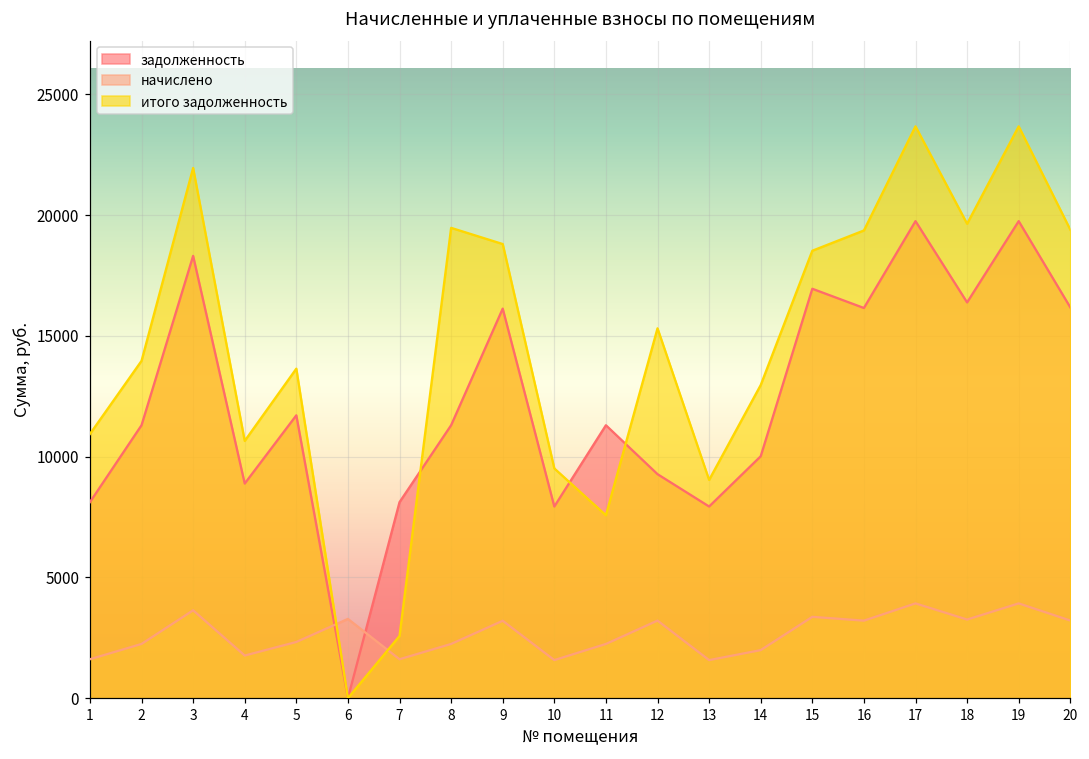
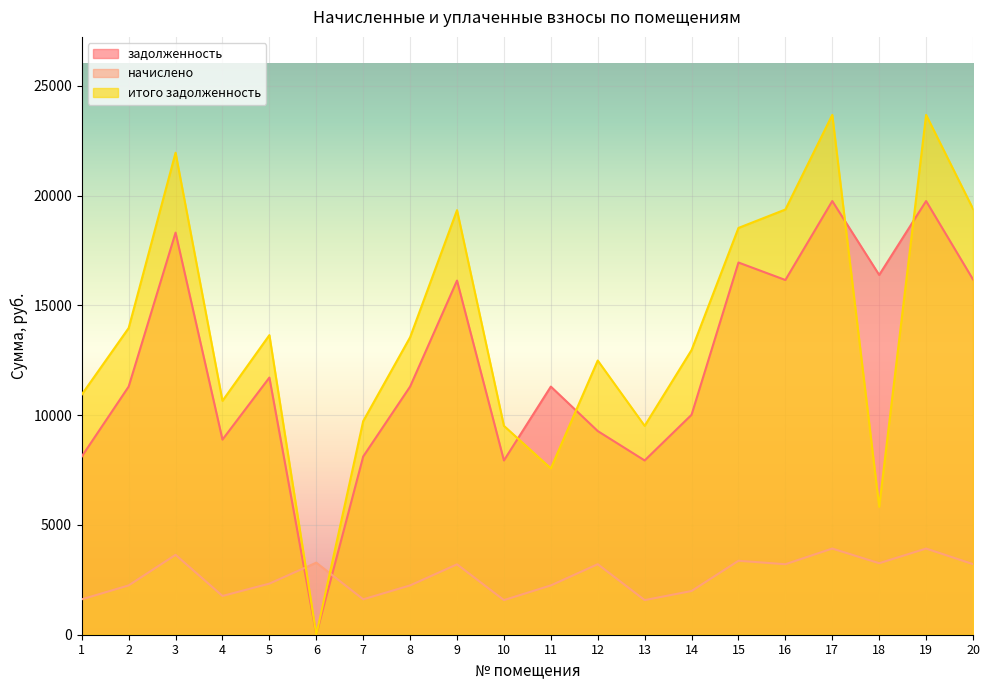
итого задолженность, 7: 2600 -> 9700
итого задолженность, 8: 19500 -> 13500
итого задолженность, 9: 18800 -> 19300
итого задолженность, 12: 15300 -> 12500
итого задолженность, 13: 9000 -> 9500
итого задолженность, 18: 19600 -> 5800
